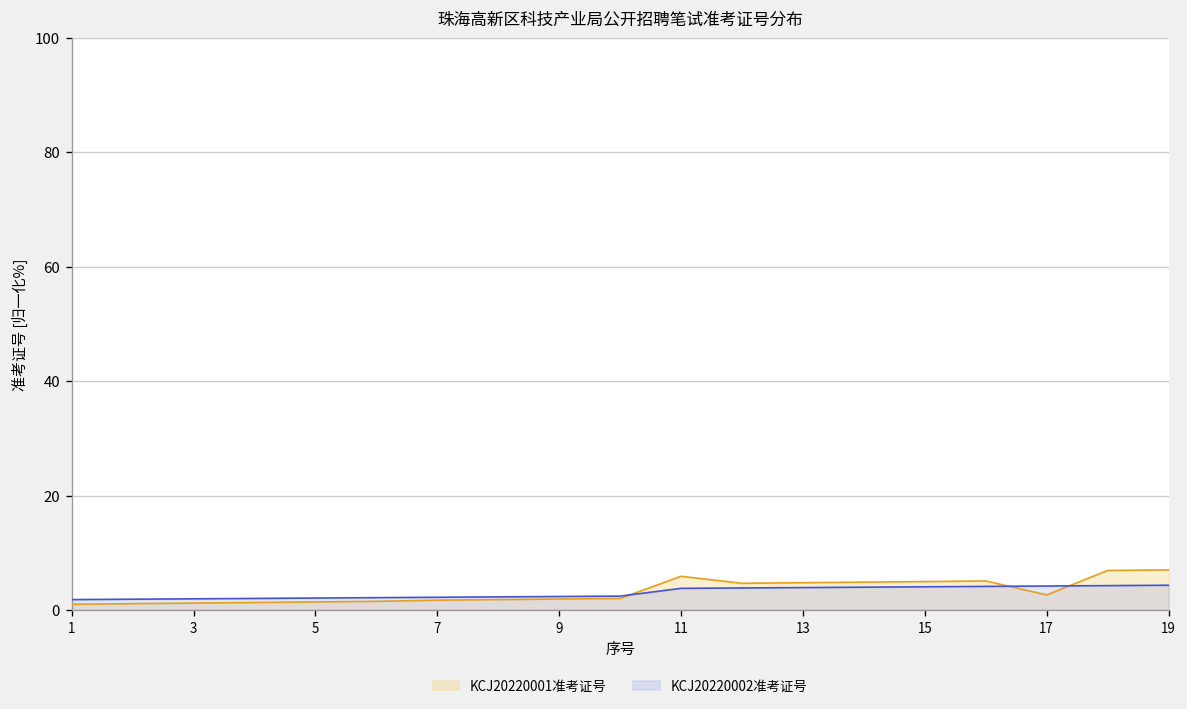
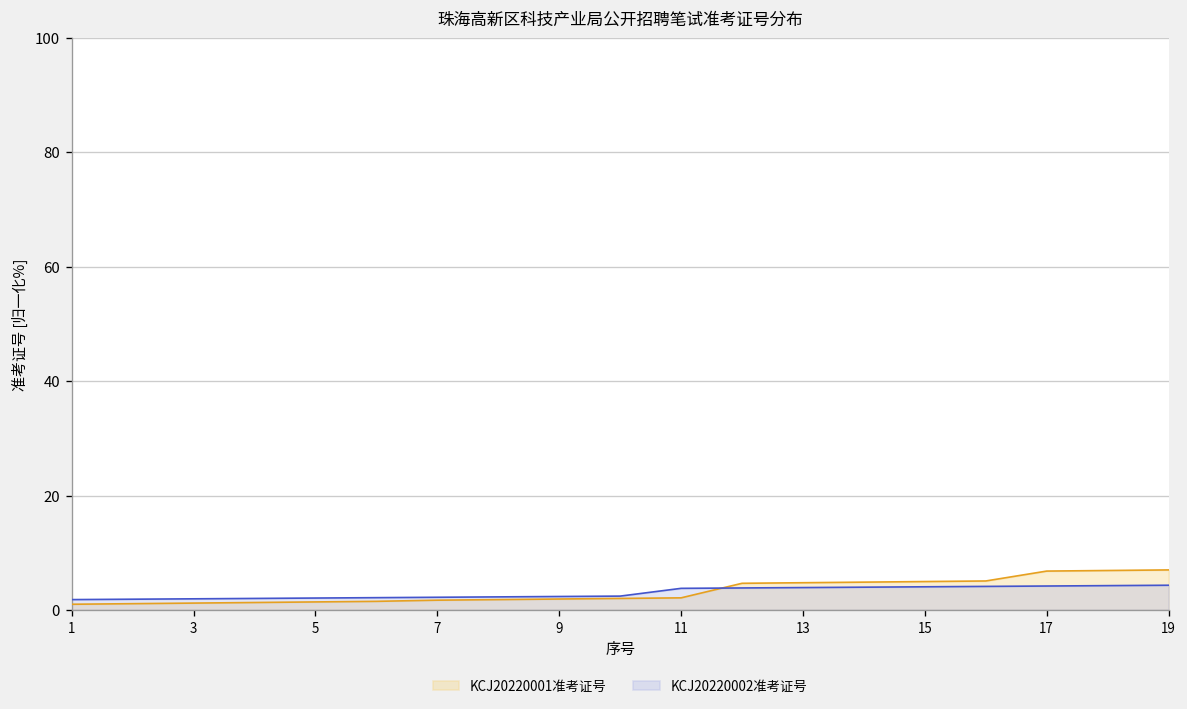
KCJ20220001准考证号, 11: 6 -> 2
KCJ20220001准考证号, 17: 3 -> 7
